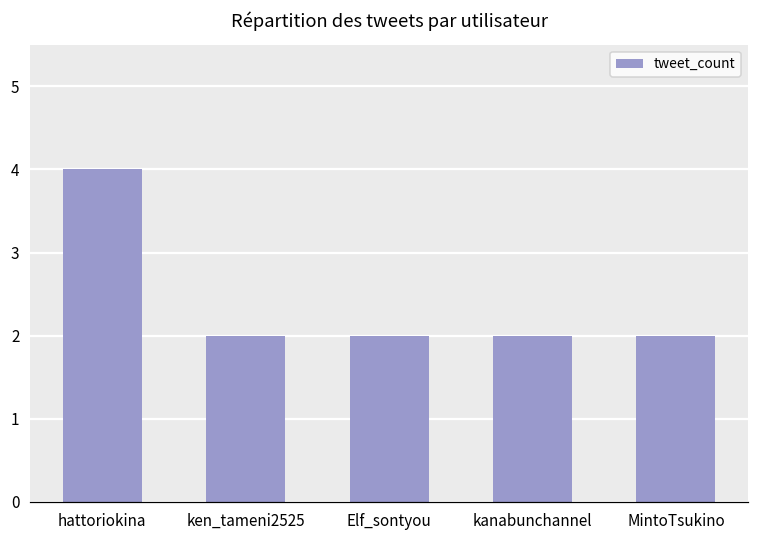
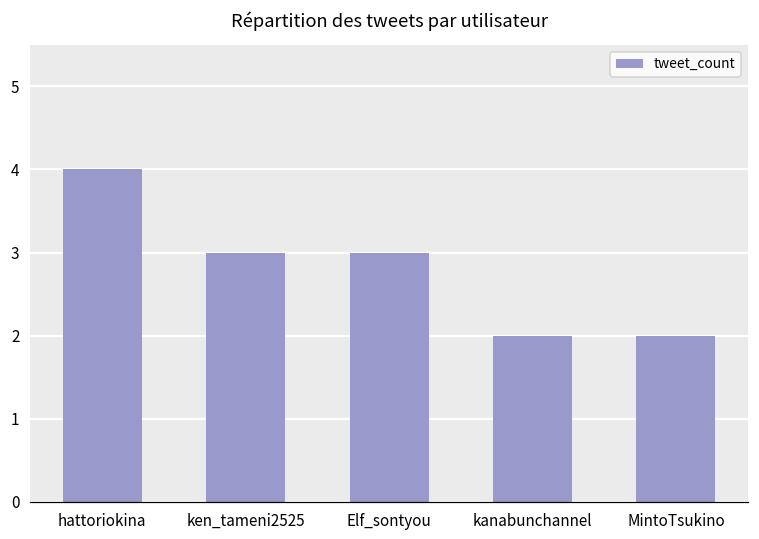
ken_tameni2525: 2 -> 3
Elf_sontyou: 2 -> 3
